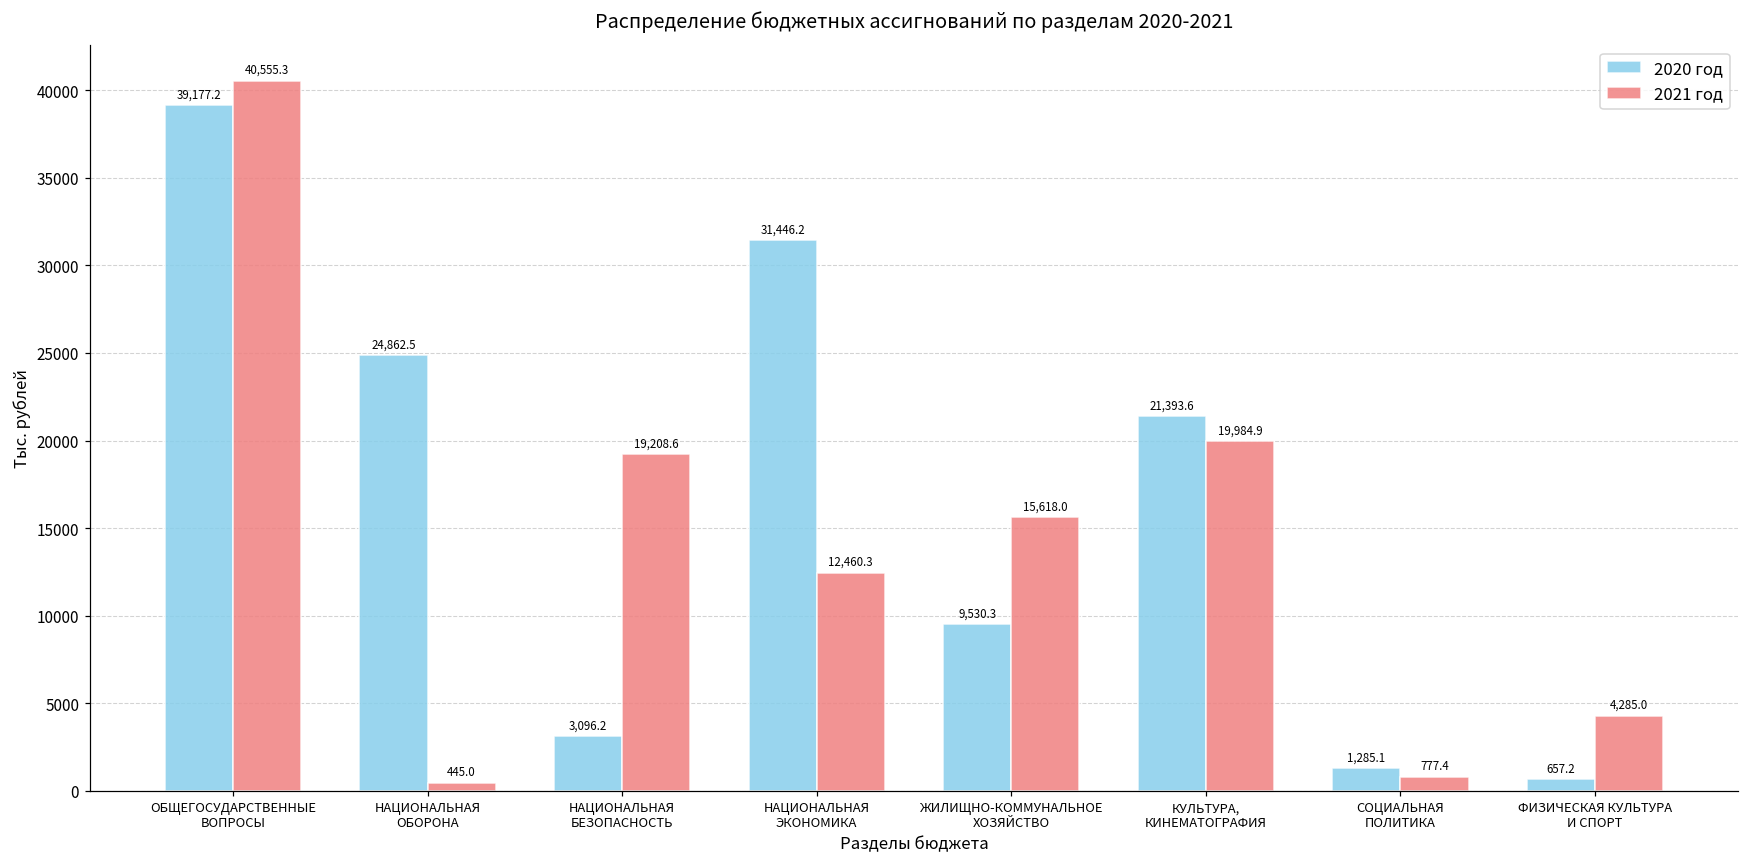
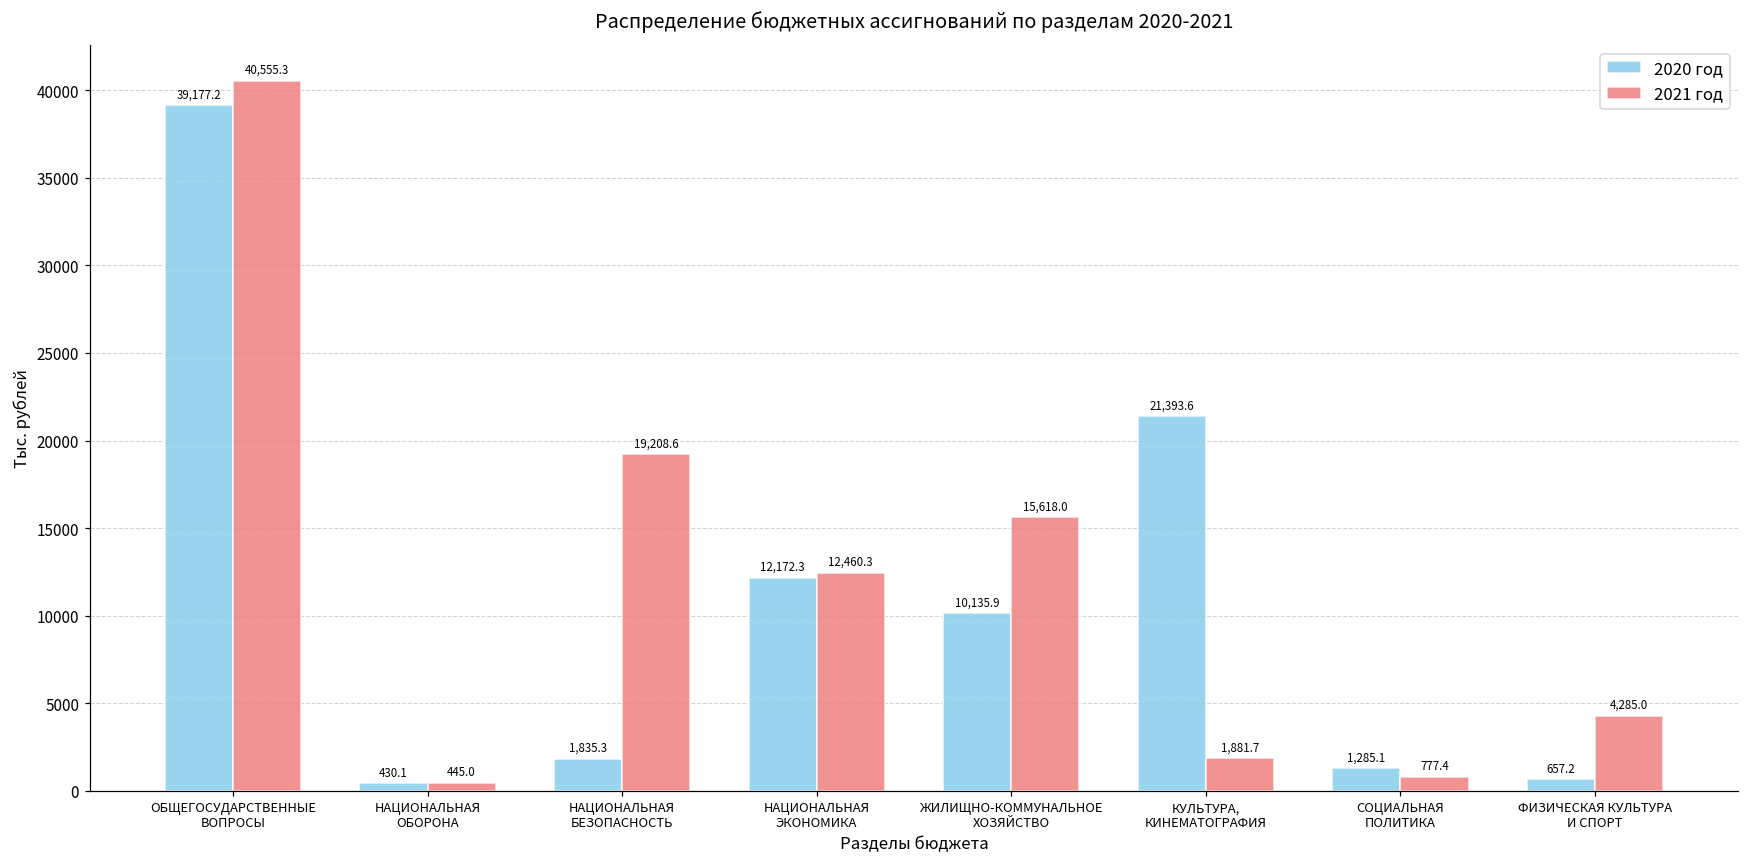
2020 год, НАЦИОНАЛЬНАЯ ОБОРОНА: 24,862.5 -> 430.1
2020 год, НАЦИОНАЛЬНАЯ БЕЗОПАСНОСТЬ: 3,096.2 -> 1,835.3
2020 год, НАЦИОНАЛЬНАЯ ЭКОНОМИКА: 31,446.2 -> 12,172.3
2020 год, ЖИЛИЩНО-КОММУНАЛЬНОЕ ХОЗЯЙСТВО: 9,530.3 -> 10,135.9
2021 год, КУЛЬТУРА, КИНЕМАТОГРАФИЯ: 19,984.9 -> 1,881.7
